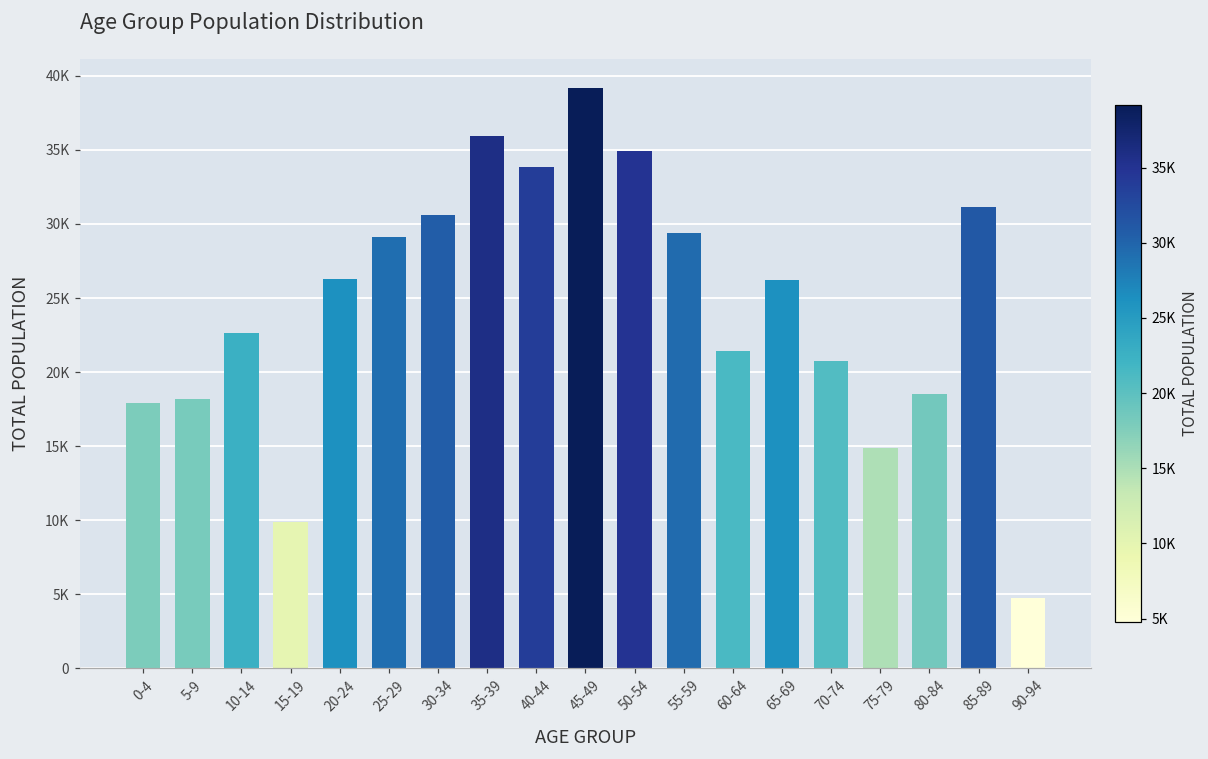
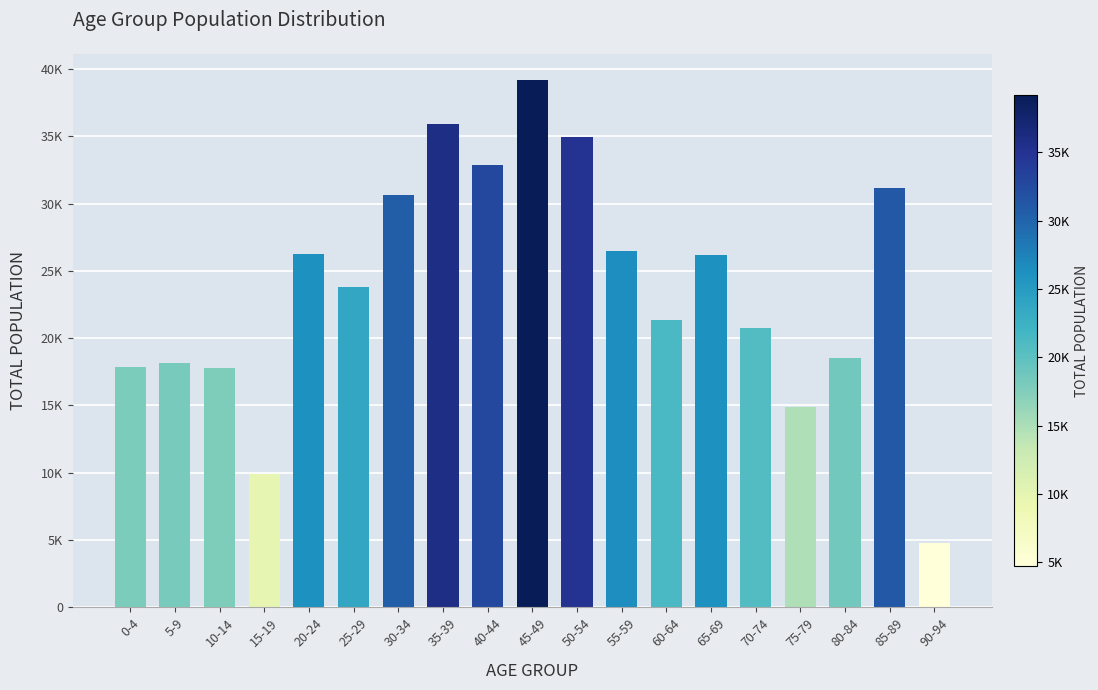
10-14: 22600 -> 17800
25-29: 29100 -> 23800
40-44: 33800 -> 32800
55-59: 29400 -> 26500
